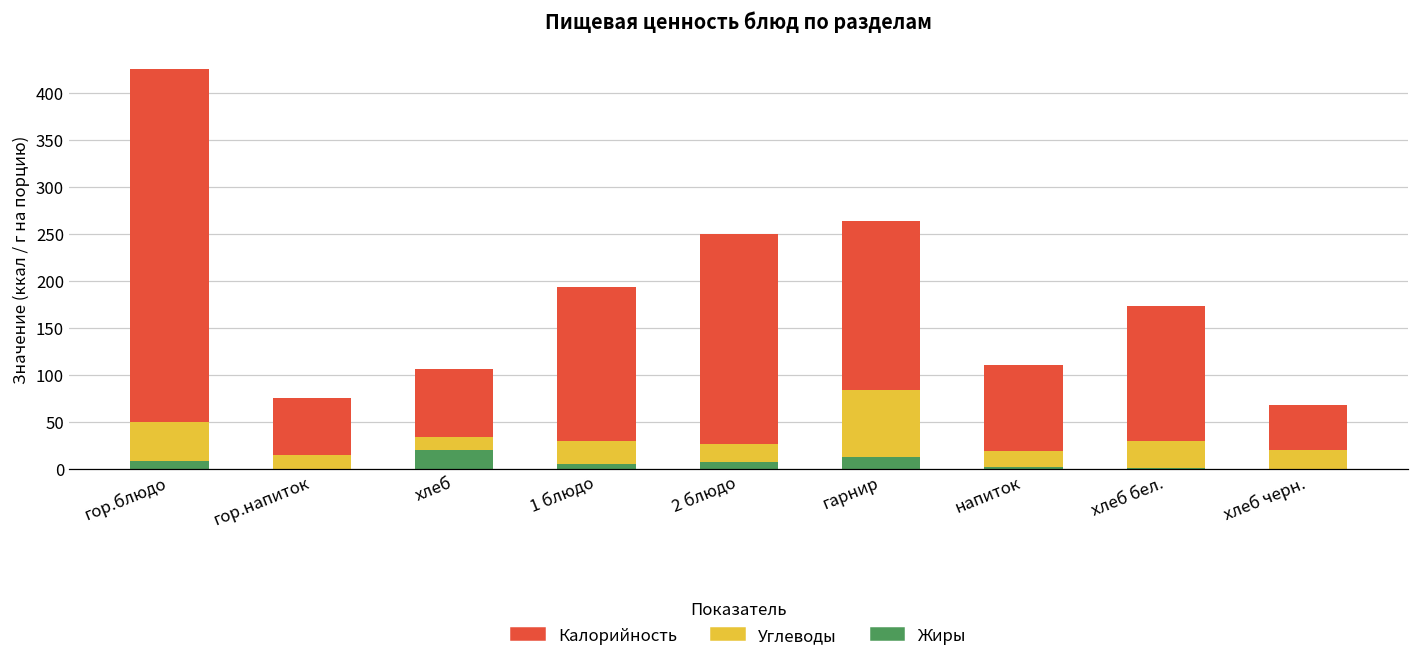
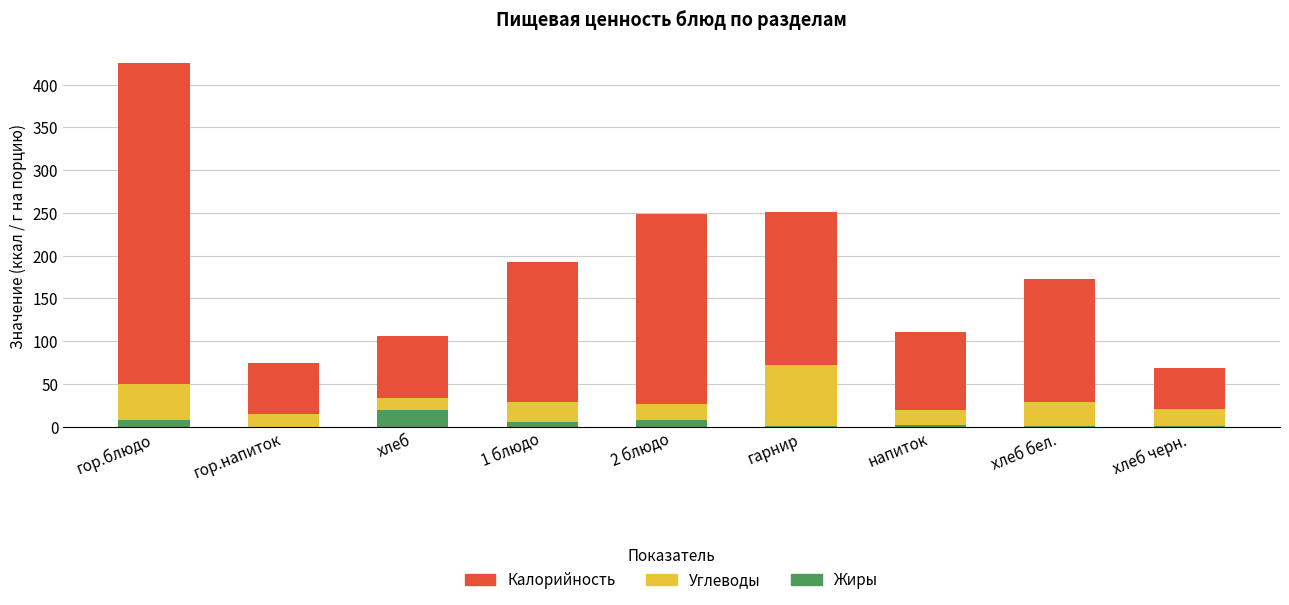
Жиры, гарнир: 10 -> 0
